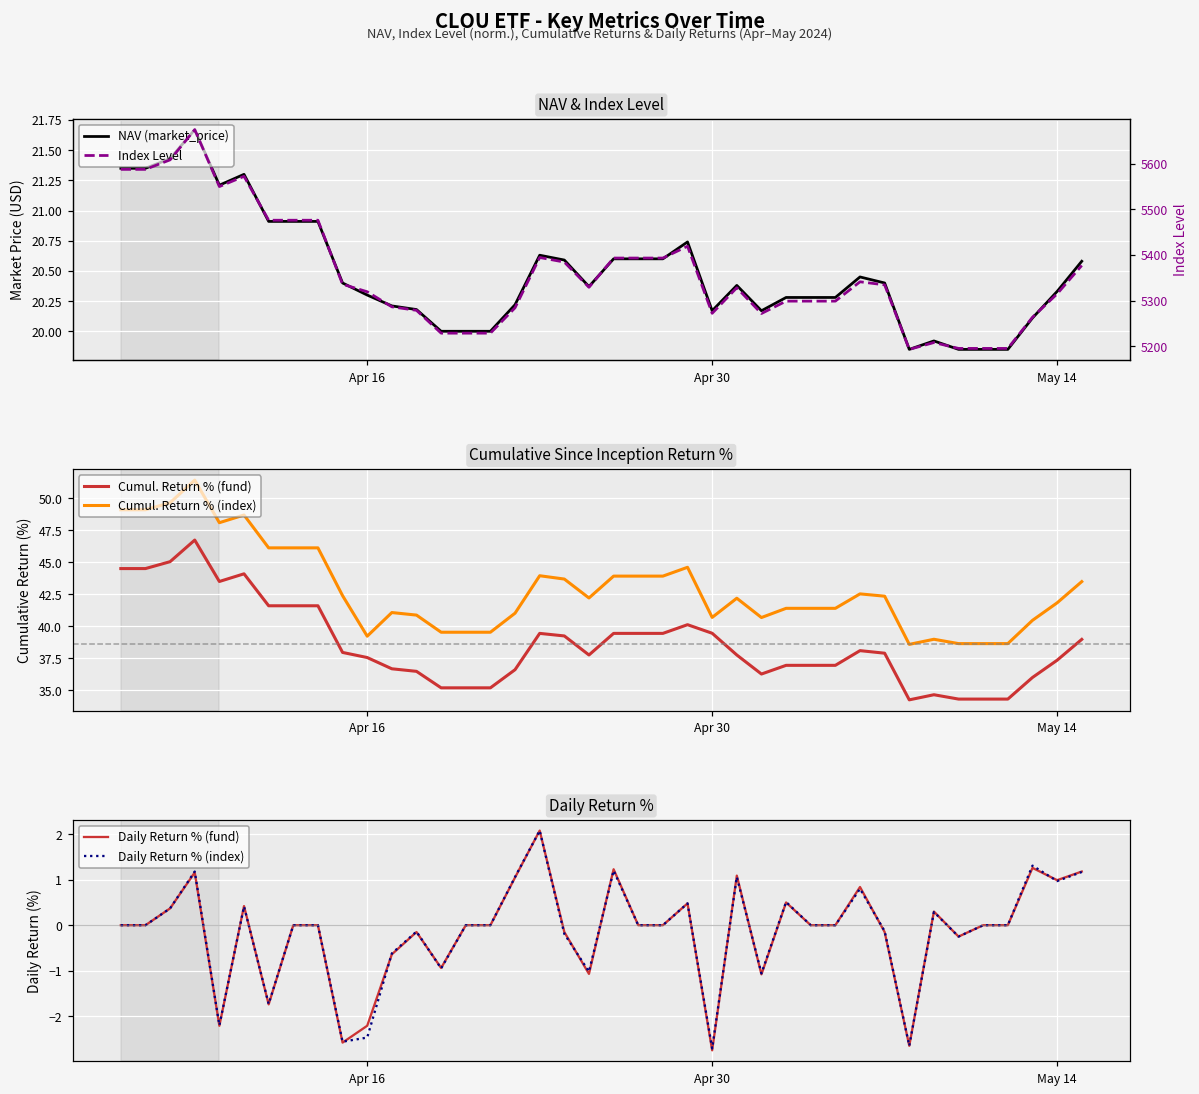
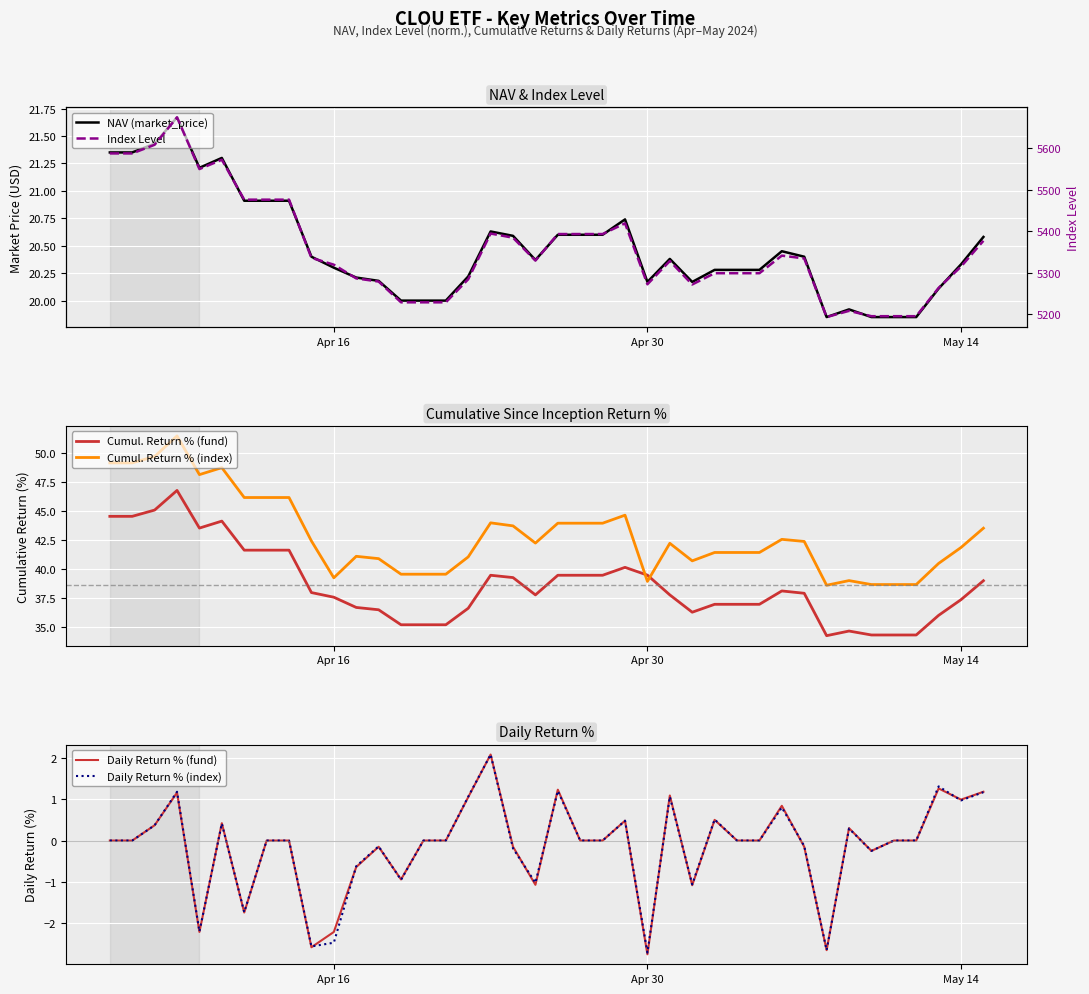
Cumulative Since Inception Return %, Cumul. Return % (index), Apr 30: 40.7 -> 38.9
